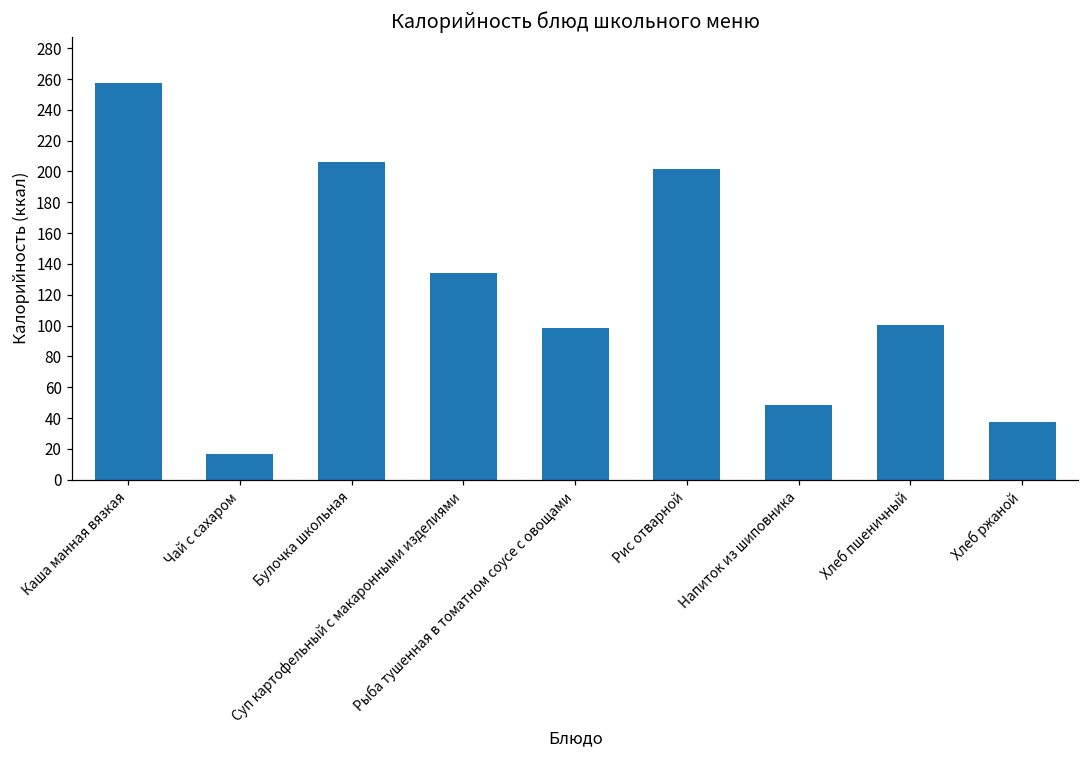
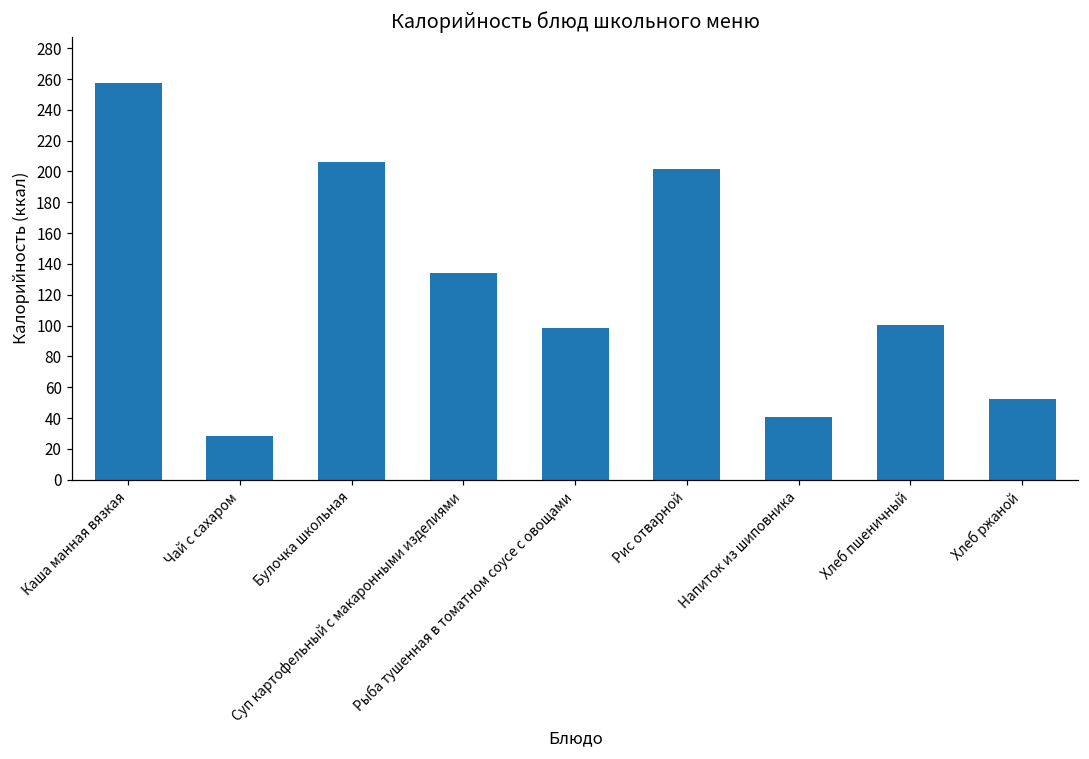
Чай с сахаром: 16 -> 28
Напиток из шиповника: 48 -> 41
Хлеб ржаной: 37 -> 52
